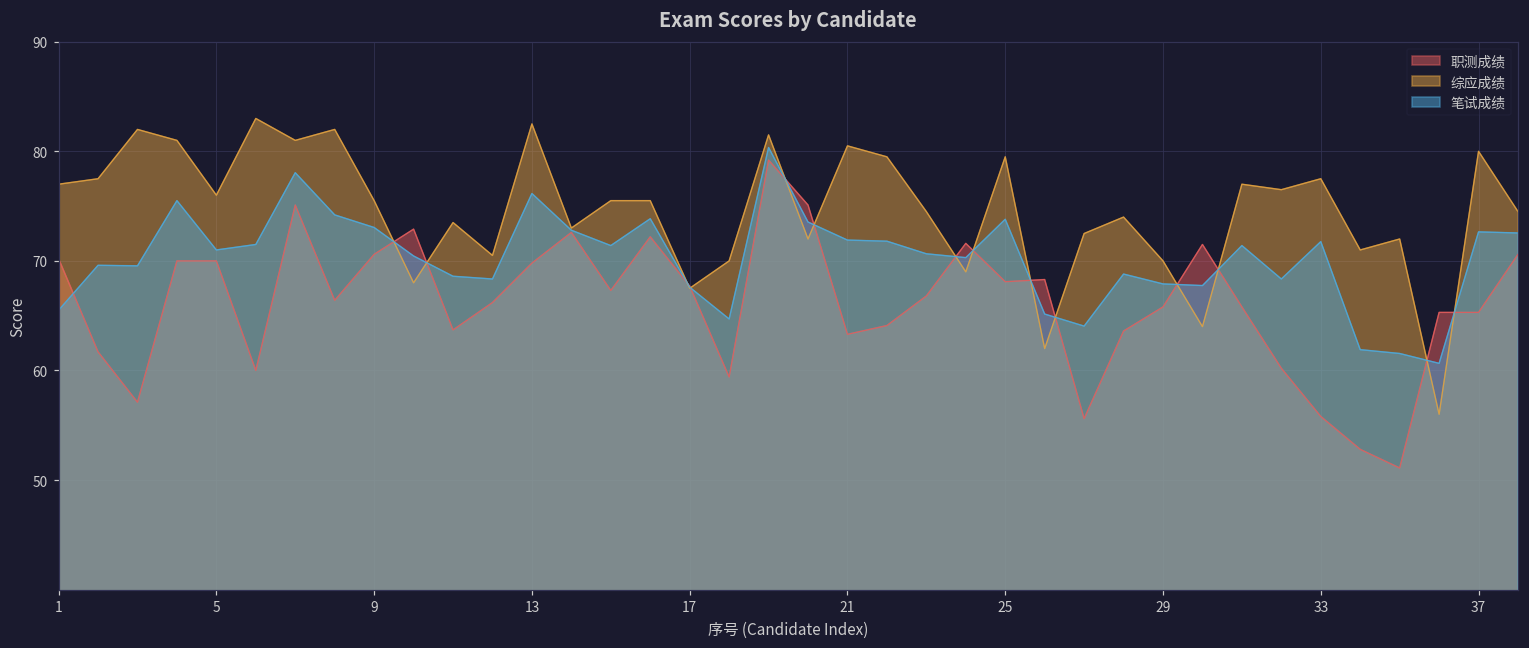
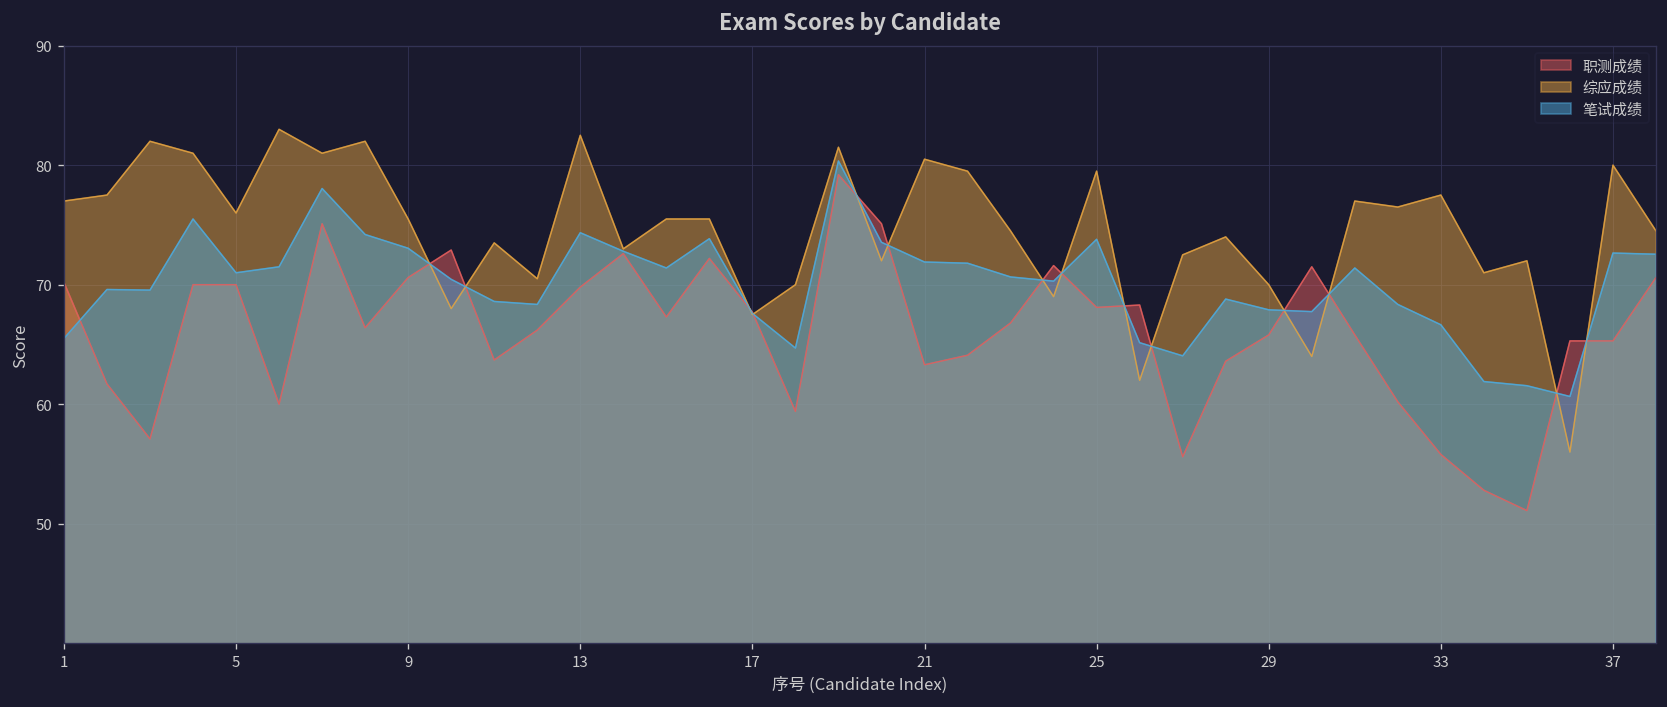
笔试成绩, 13: 76 -> 74
笔试成绩, 33: 72 -> 67
